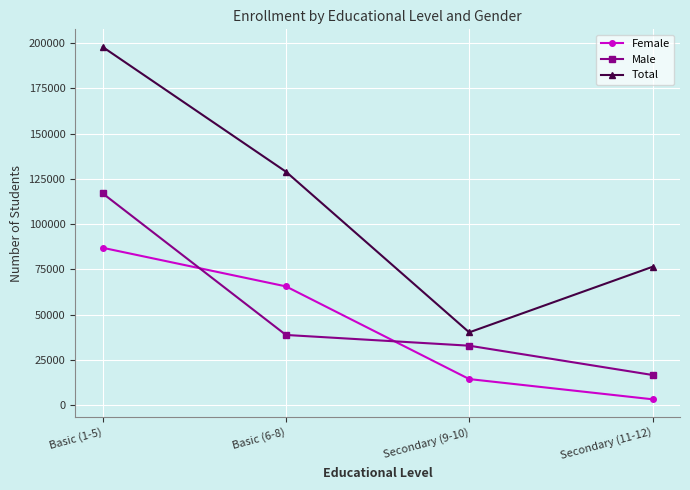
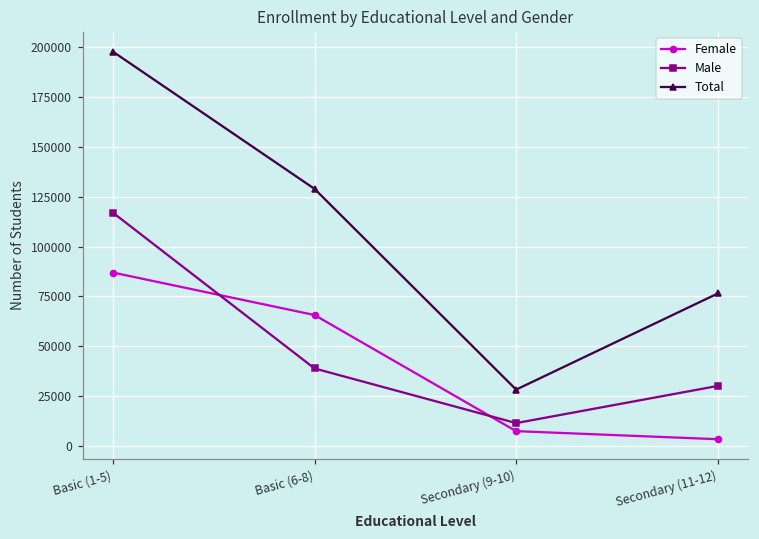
Female, Secondary (9-10): 14000 -> 7000
Male, Secondary (9-10): 33000 -> 11000
Total, Secondary (9-10): 40000 -> 28000
Male, Secondary (11-12): 17000 -> 30000
